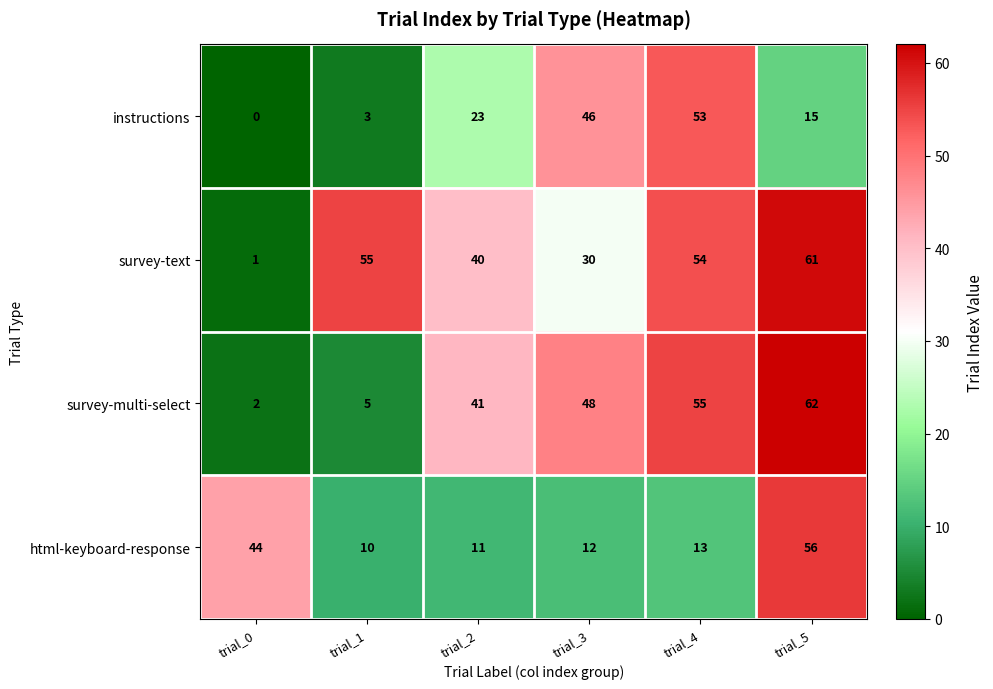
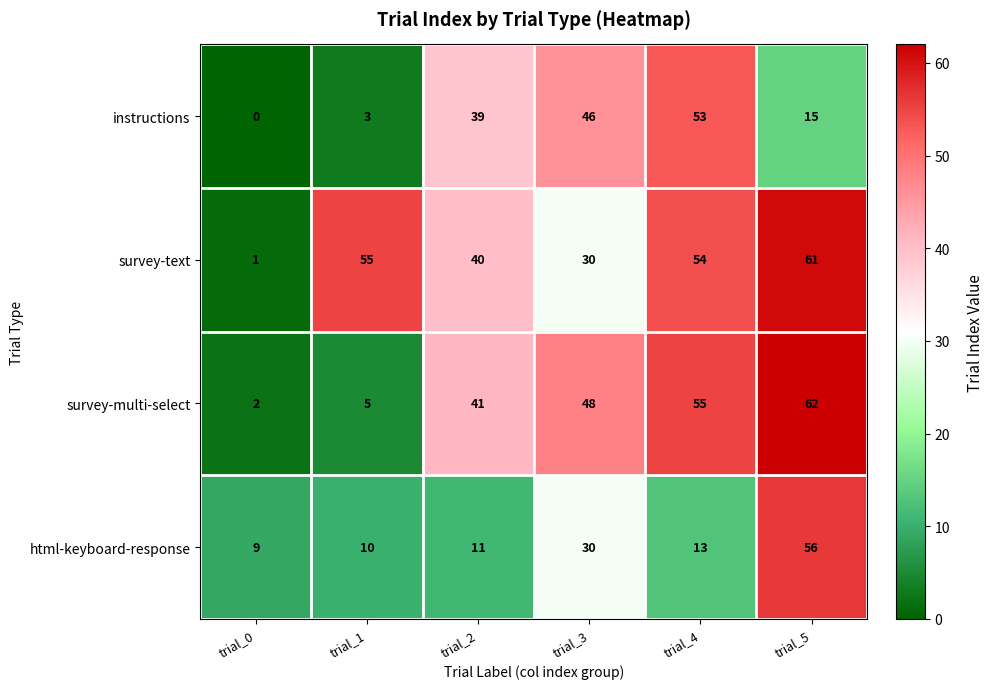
instructions, trial_2: 23 -> 39
html-keyboard-response, trial_0: 44 -> 9
html-keyboard-response, trial_3: 12 -> 30
